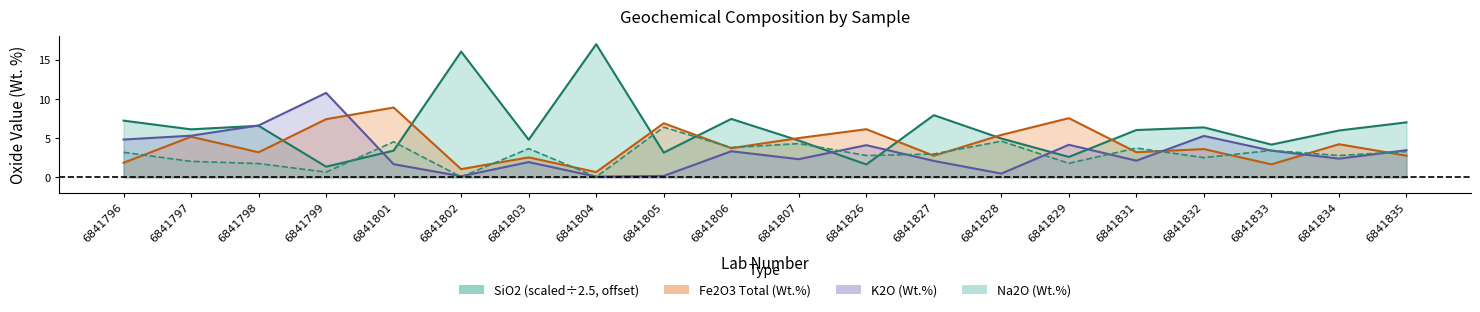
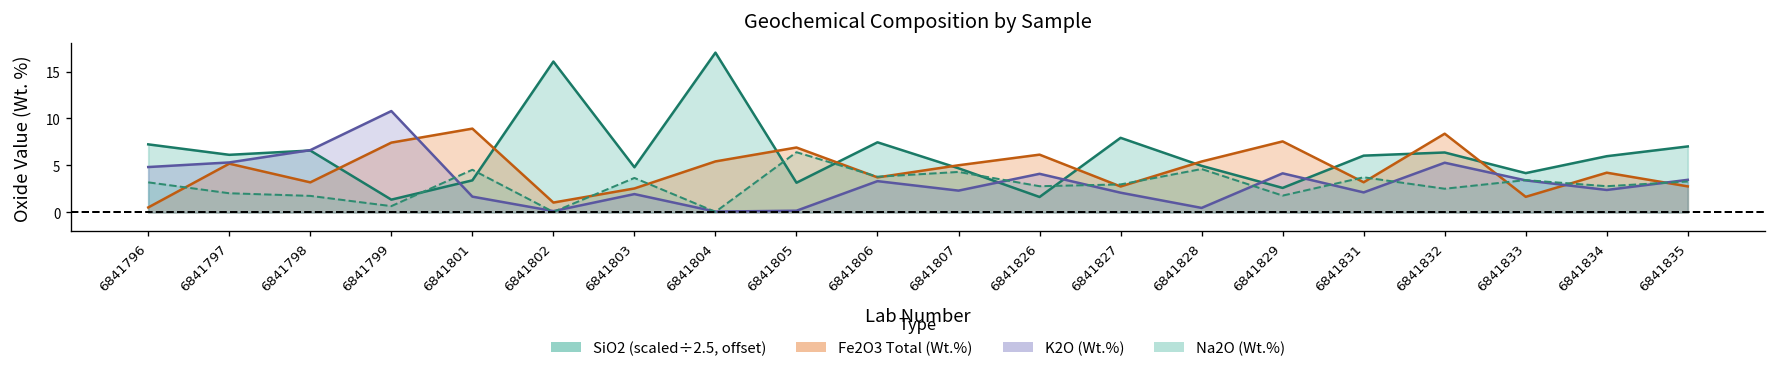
Fe2O3 Total (Wt.%), 6841796: 2 -> 1
Fe2O3 Total (Wt.%), 6841804: 1 -> 5
Fe2O3 Total (Wt.%), 6841832: 4 -> 8
